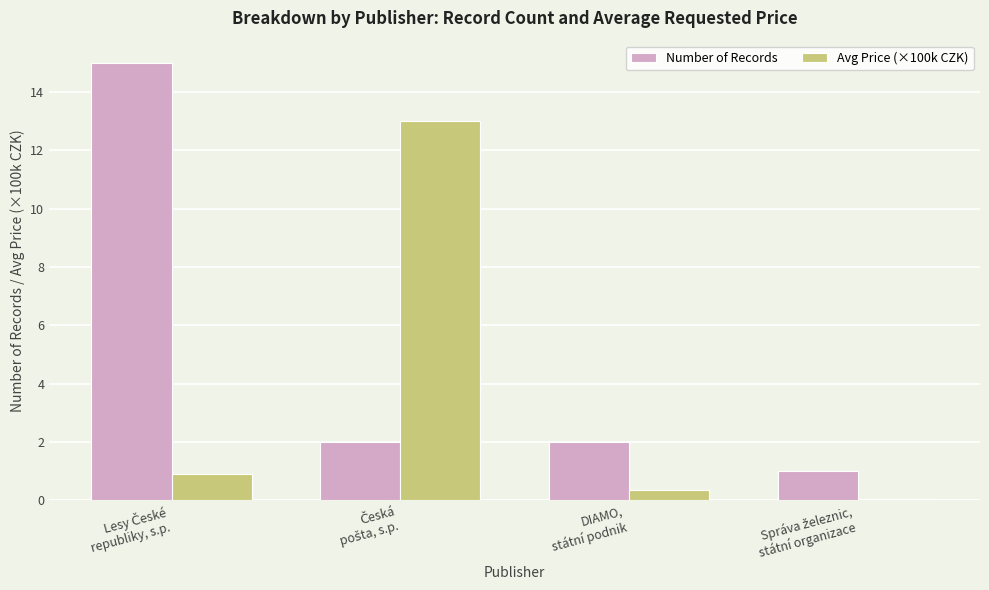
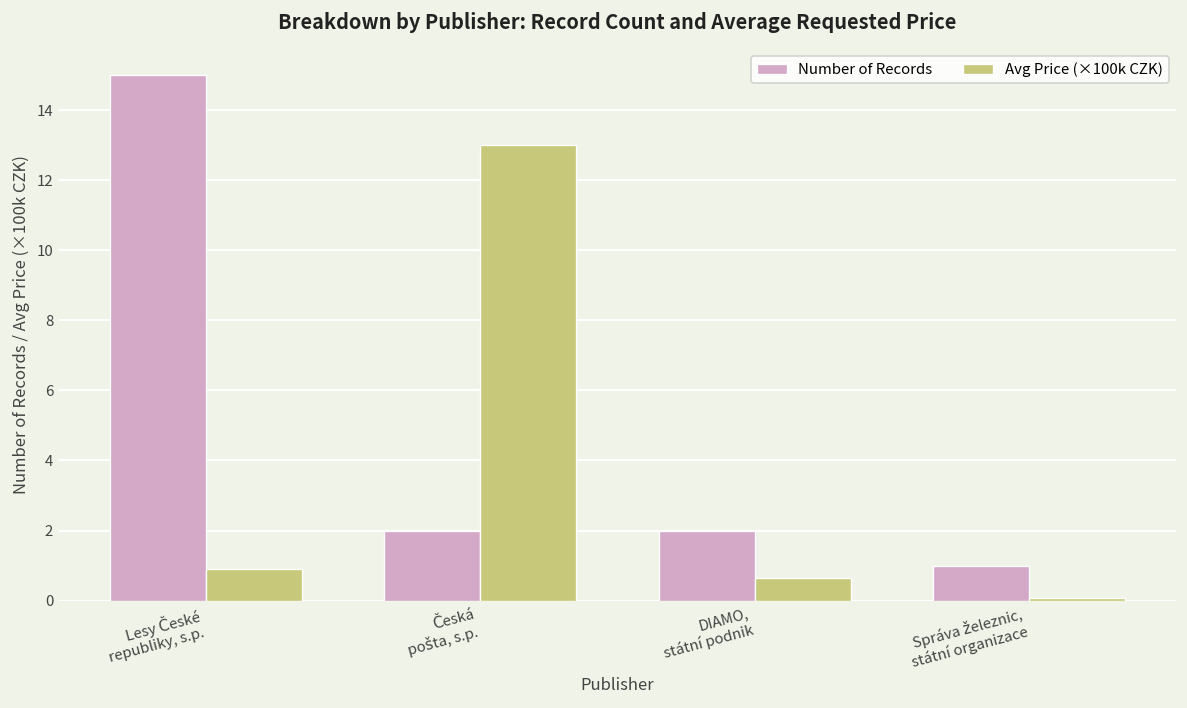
Avg Price (×100k CZK), DIAMO, státní podnik: 0.3 -> 0.6
